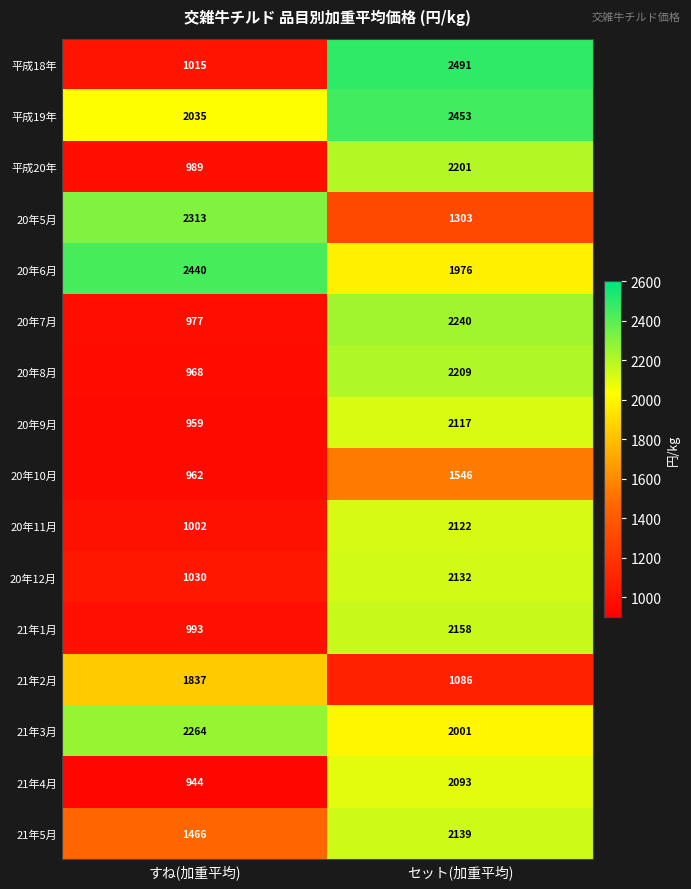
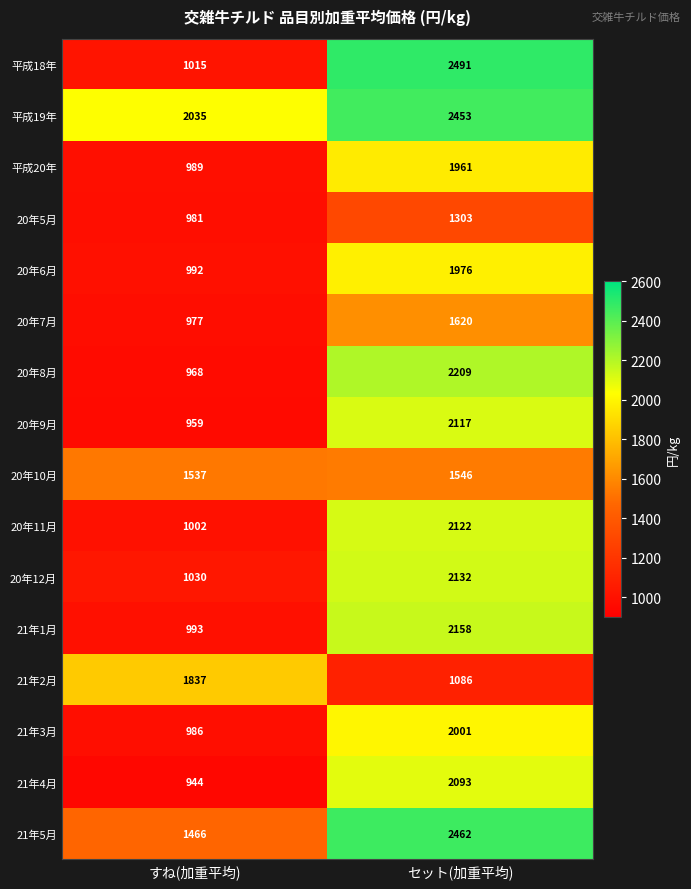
平成20年, セット(加重平均): 2201 -> 1961
20年5月, すね(加重平均): 2313 -> 981
20年6月, すね(加重平均): 2440 -> 992
20年7月, セット(加重平均): 2240 -> 1620
20年10月, すね(加重平均): 962 -> 1537
21年3月, すね(加重平均): 2264 -> 986
21年5月, セット(加重平均): 2139 -> 2462
